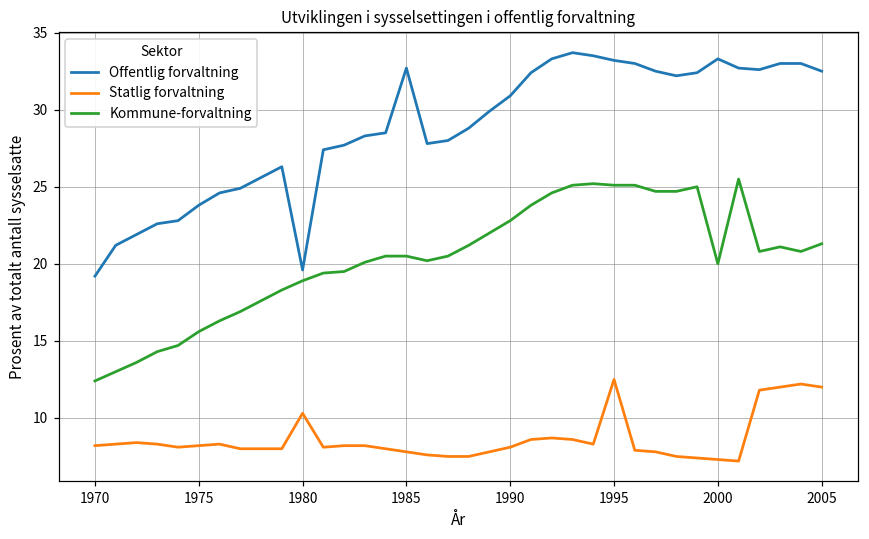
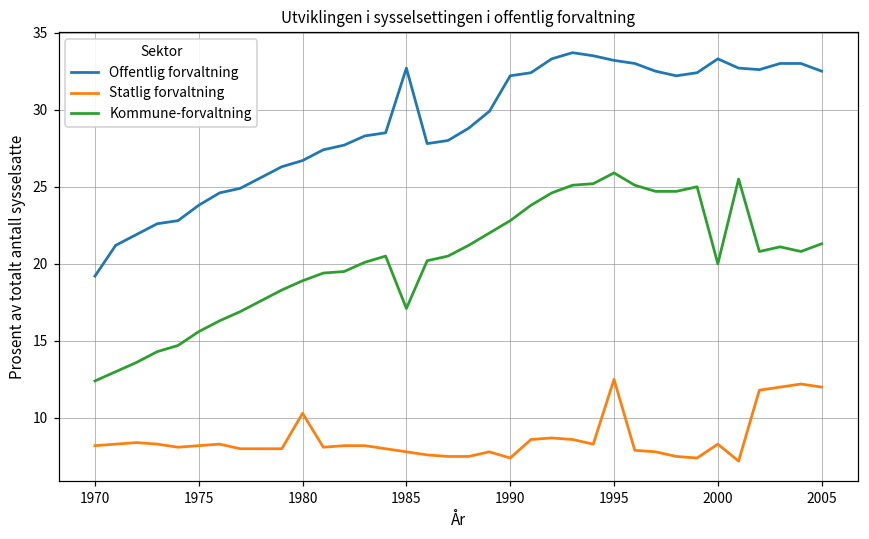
Offentlig forvaltning, 1980: 19.6 -> 26.7
Kommune-forvaltning, 1985: 20.5 -> 17.1
Offentlig forvaltning, 1990: 30.9 -> 32.2
Statlig forvaltning, 1990: 8.1 -> 7.4
Kommune-forvaltning, 1995: 25.1 -> 25.9
Statlig forvaltning, 2000: 7.3 -> 8.3
